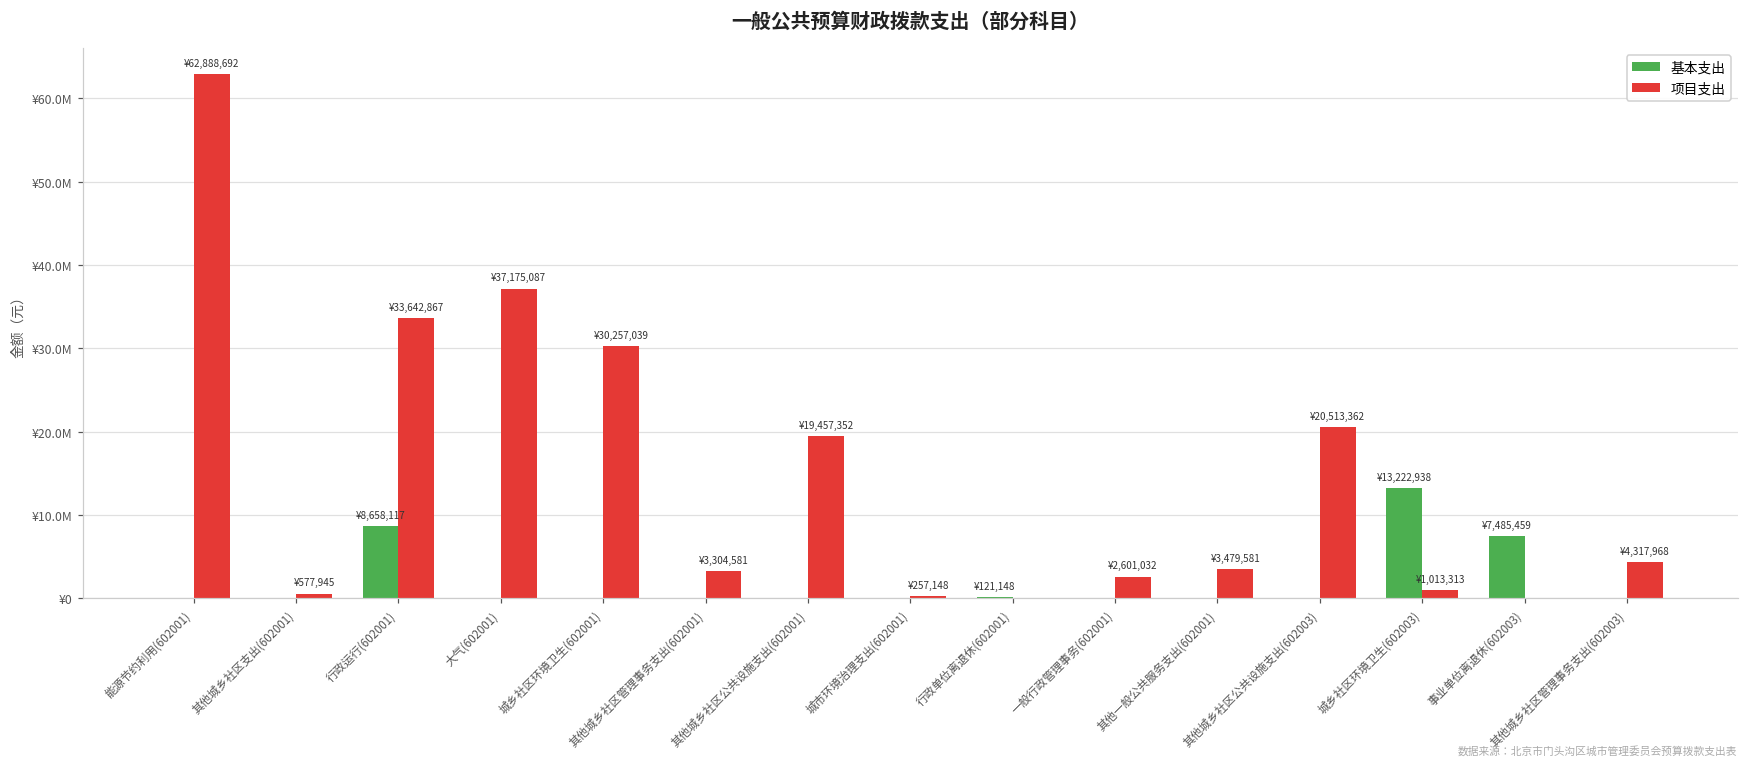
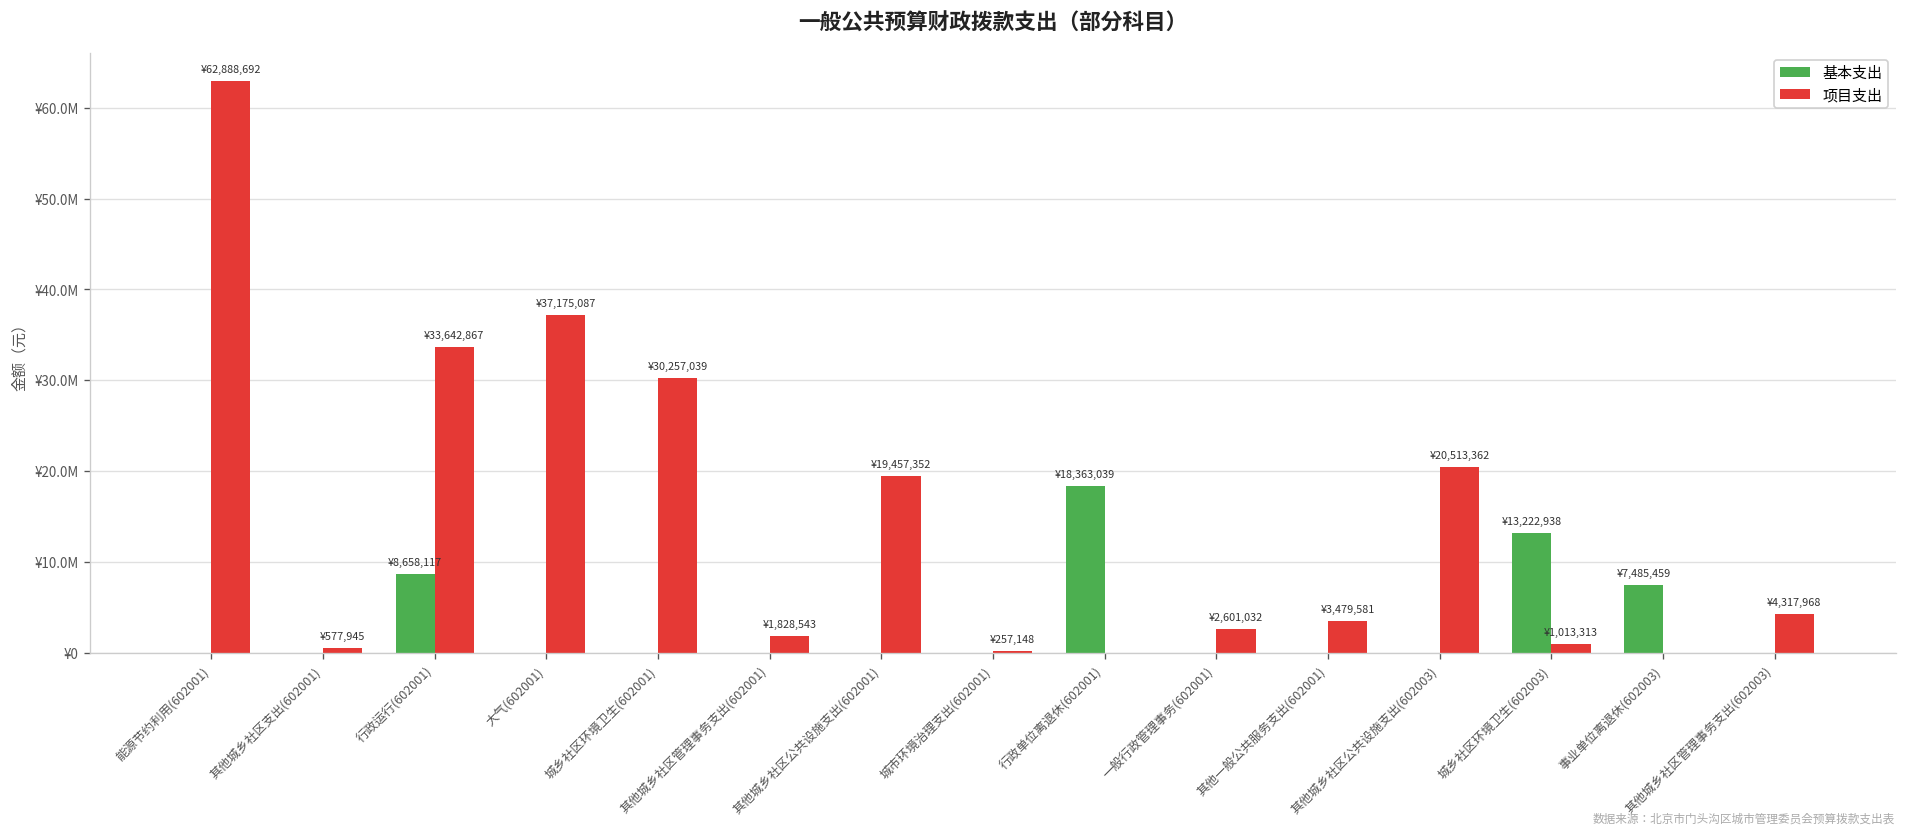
项目支出, 其他城乡社区管理事务支出(602001): ¥3,304,581 -> ¥1,828,543
基本支出, 行政单位离退休(602001): ¥121,148 -> ¥18,363,039
